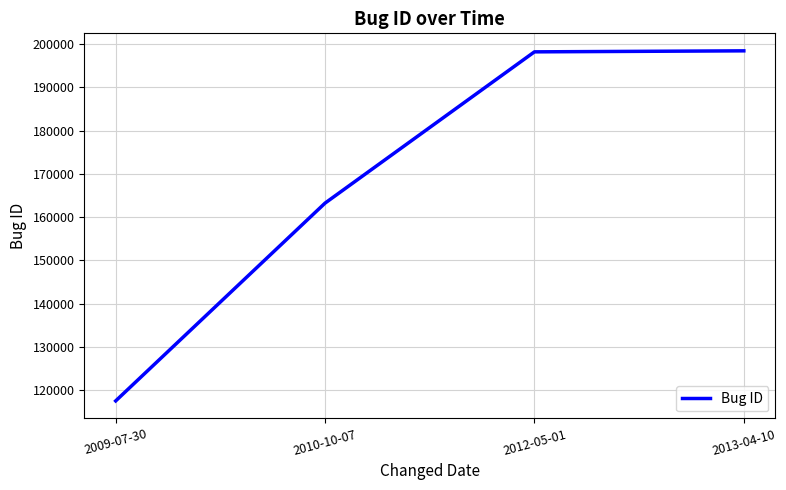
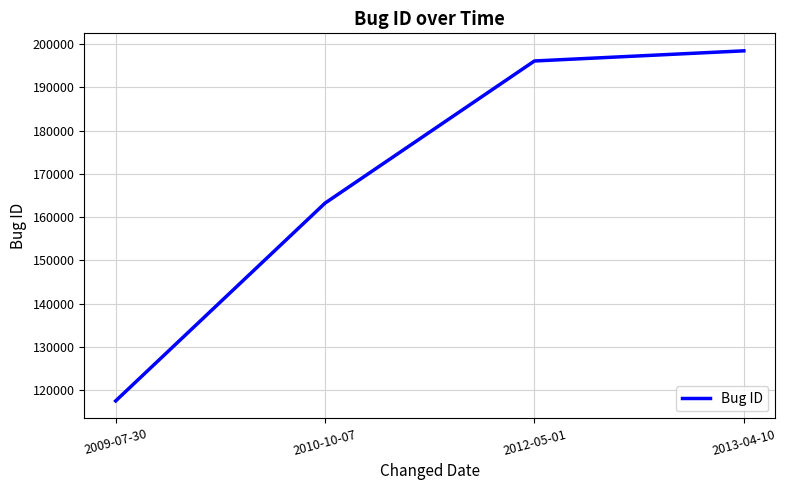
2012-05-01: 198000 -> 196000
